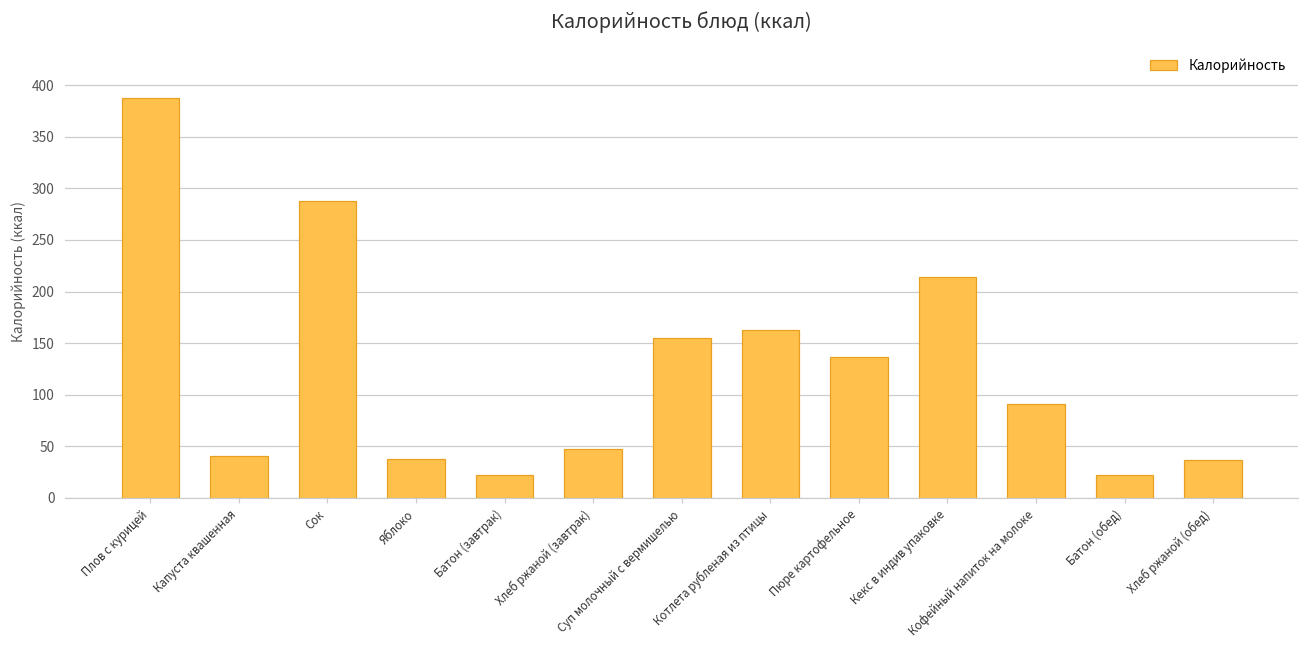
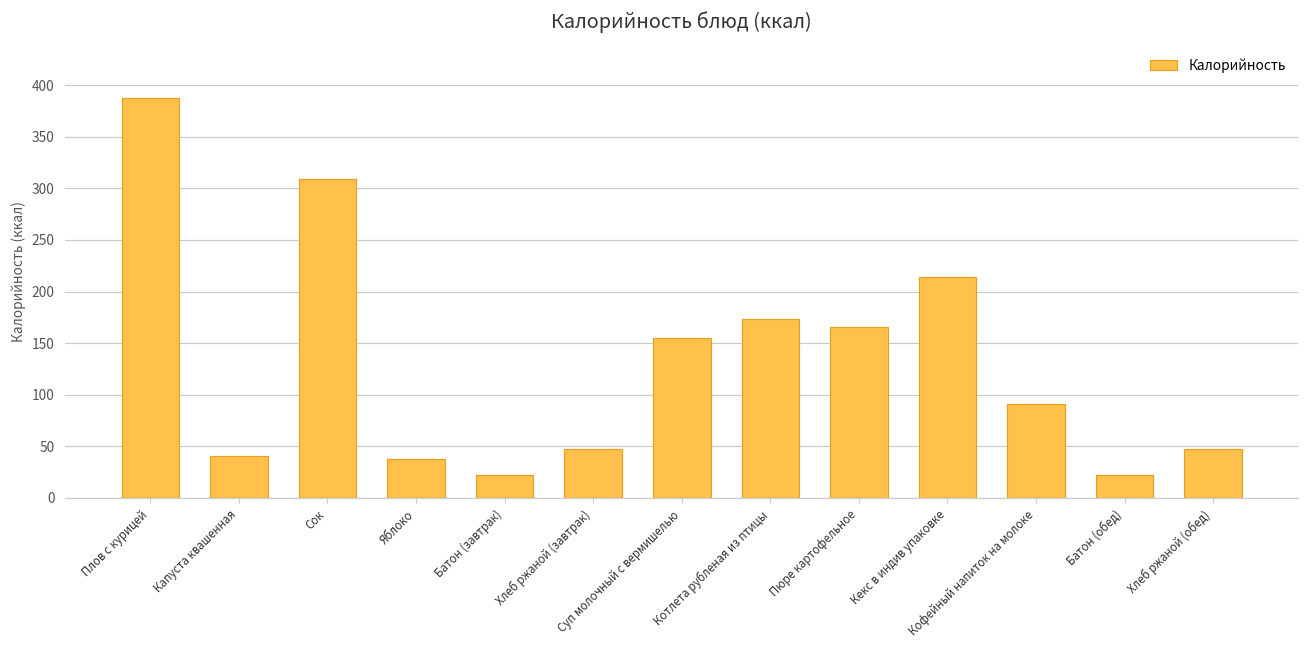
Сок: 290 -> 310
Котлета рубленая из птицы: 160 -> 170
Пюре картофельное: 140 -> 170
Хлеб ржаной (обед): 40 -> 50
